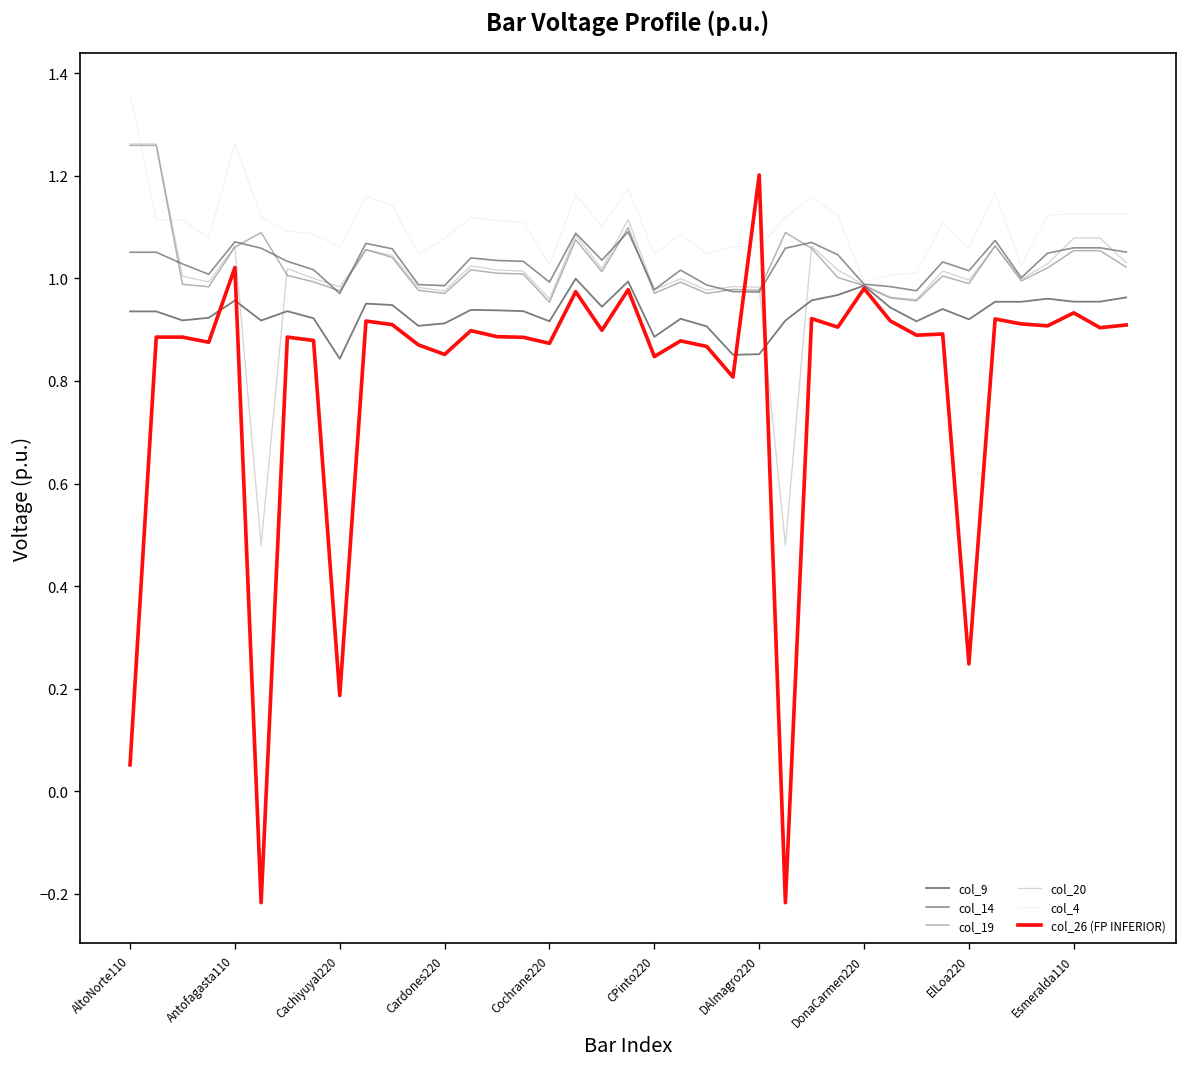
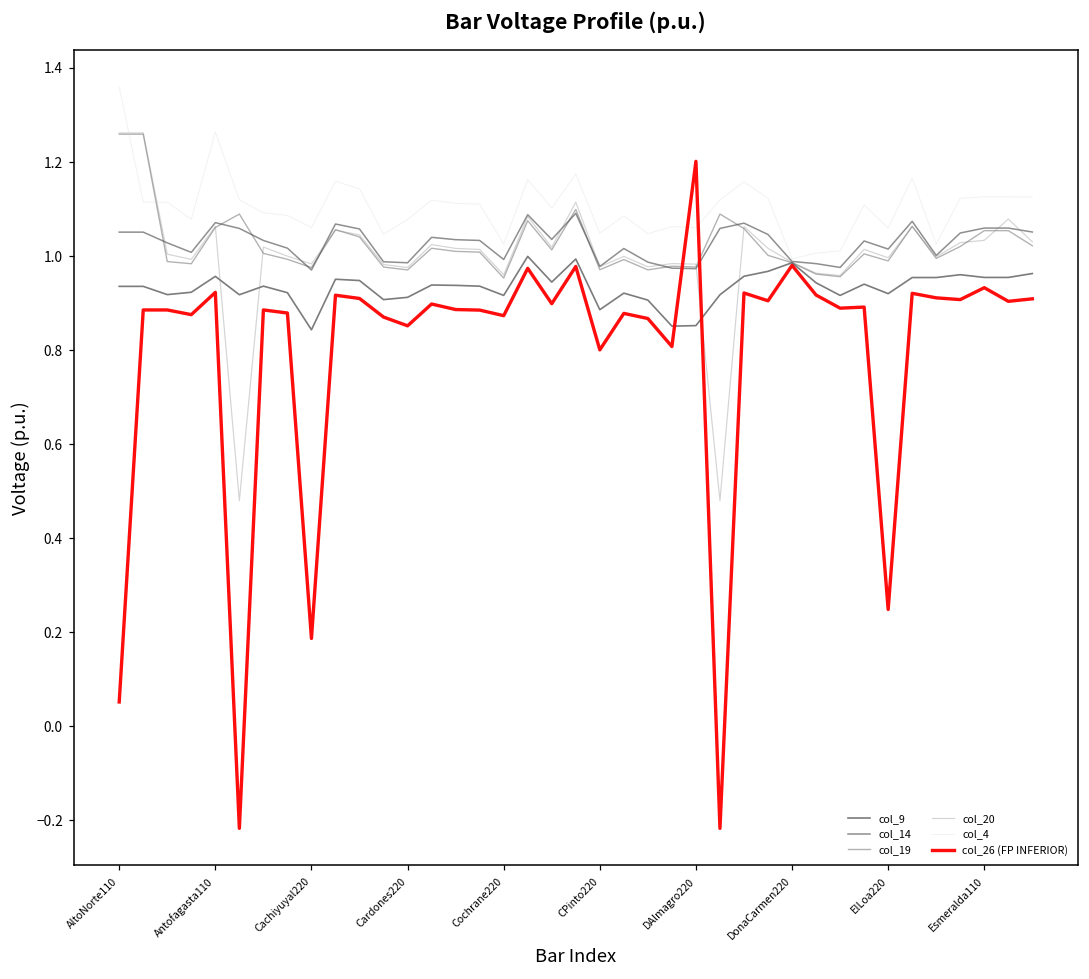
col_26 (FP INFERIOR), Antofagasta110: 1.02 -> 0.92
col_26 (FP INFERIOR), CPinto220: 0.85 -> 0.80
col_20, Esmeralda110: 1.08 -> 1.03
